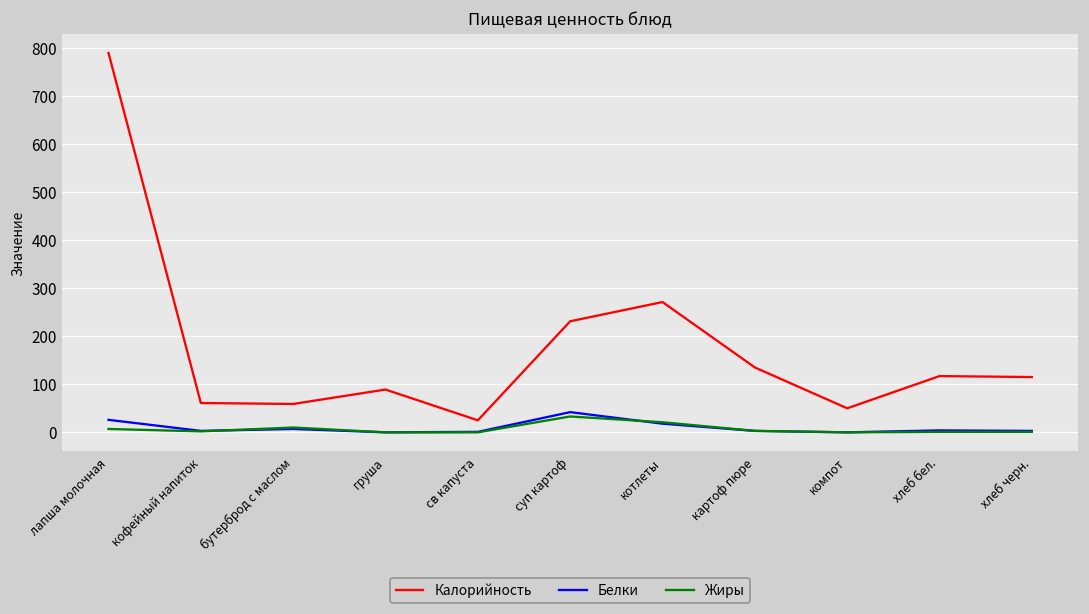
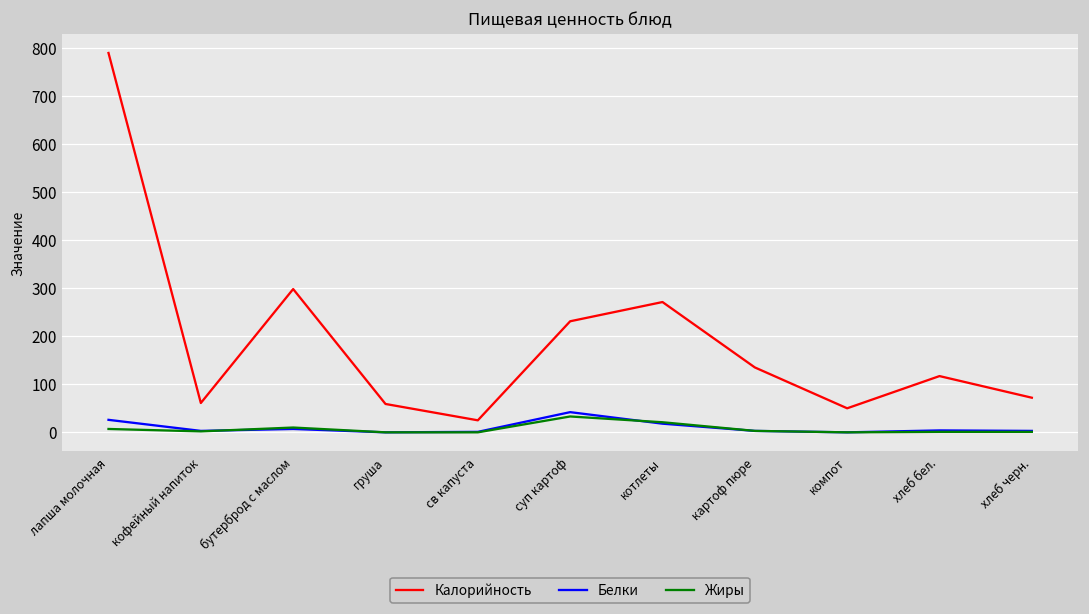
Калорийность, бутерброд с маслом: 60 -> 300
Калорийность, груша: 90 -> 60
Калорийность, хлеб черн.: 120 -> 70
